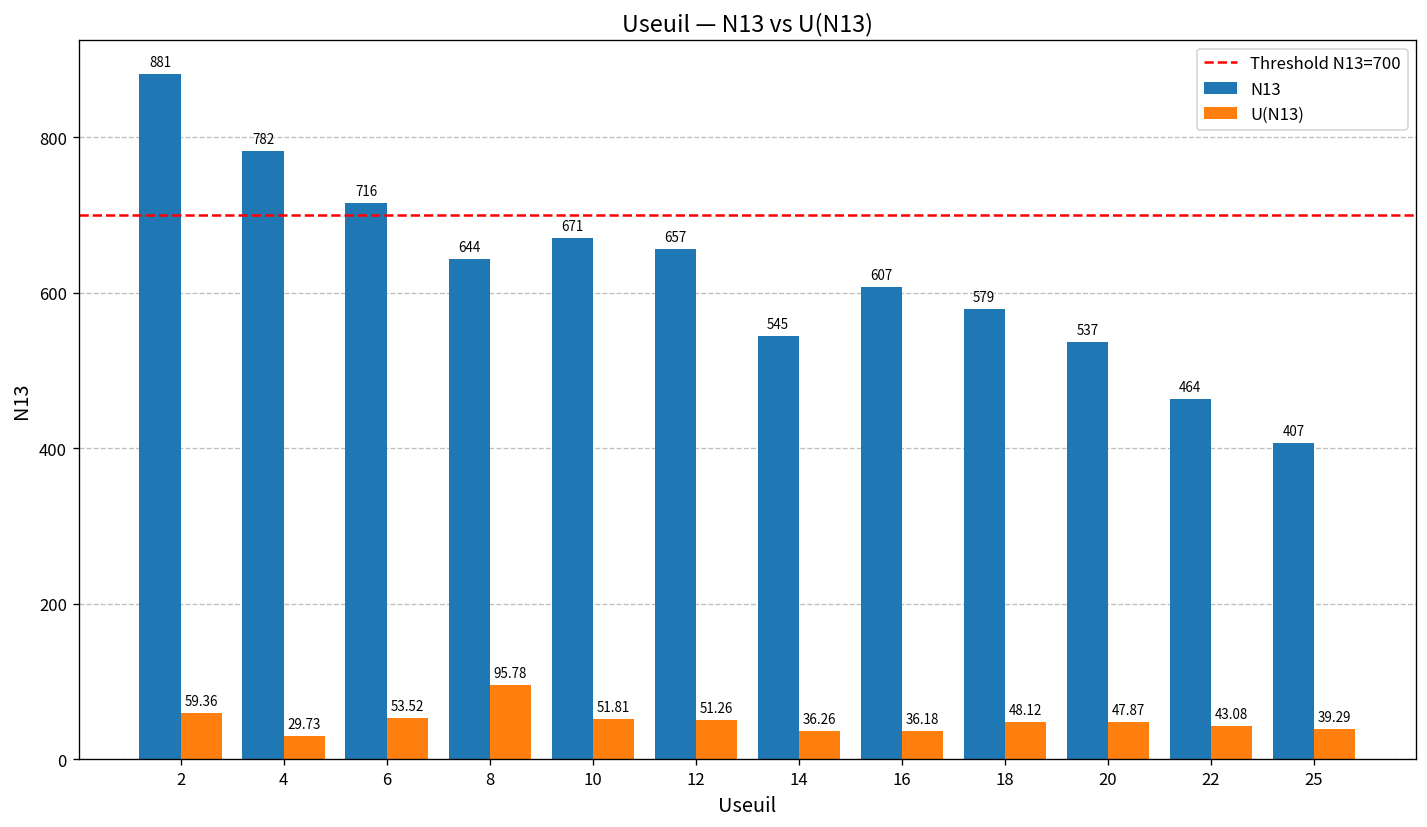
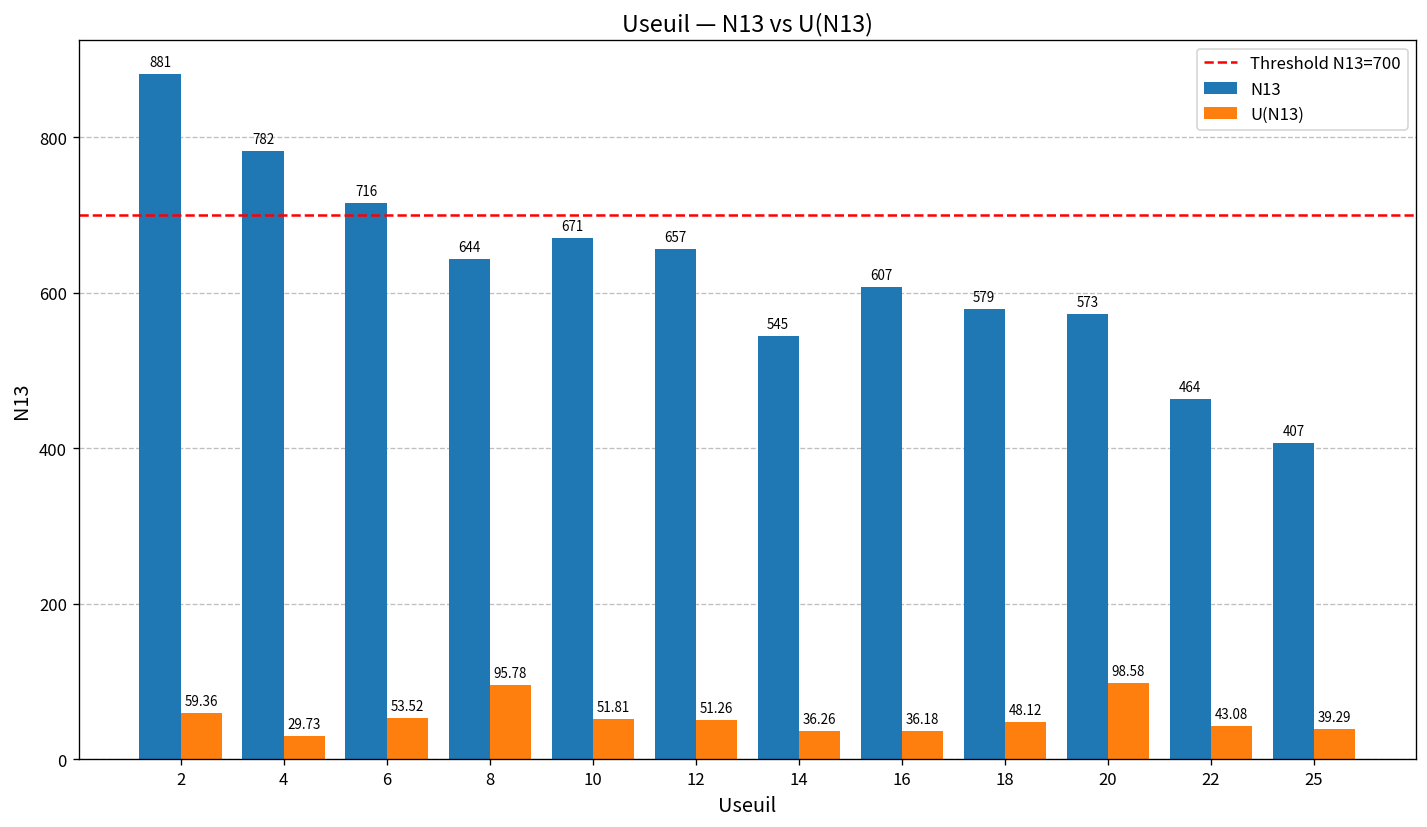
N13, 20: 537 -> 573
U(N13), 20: 47.87 -> 98.58
